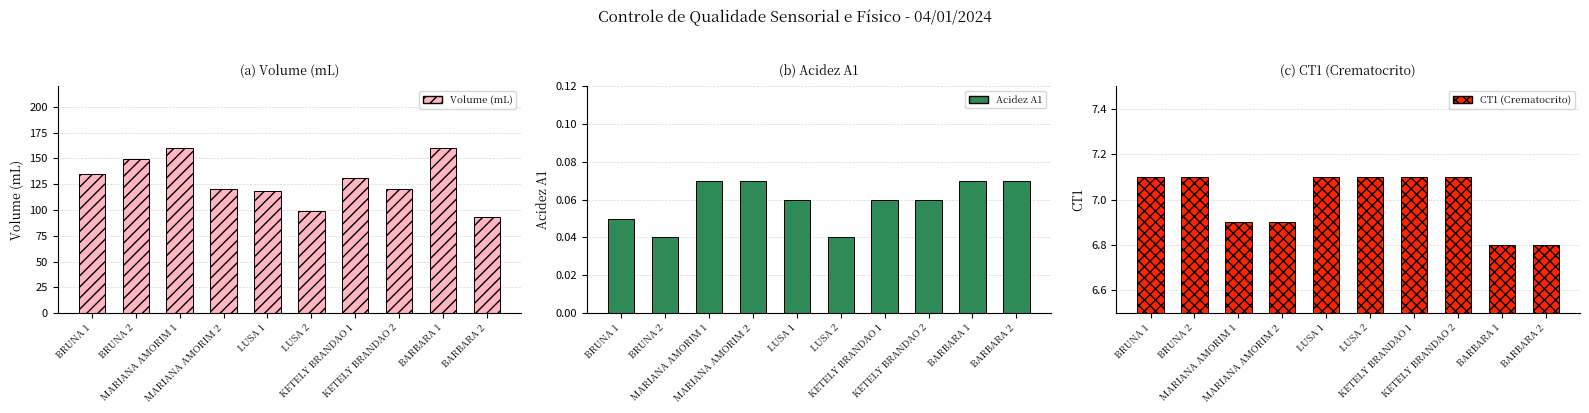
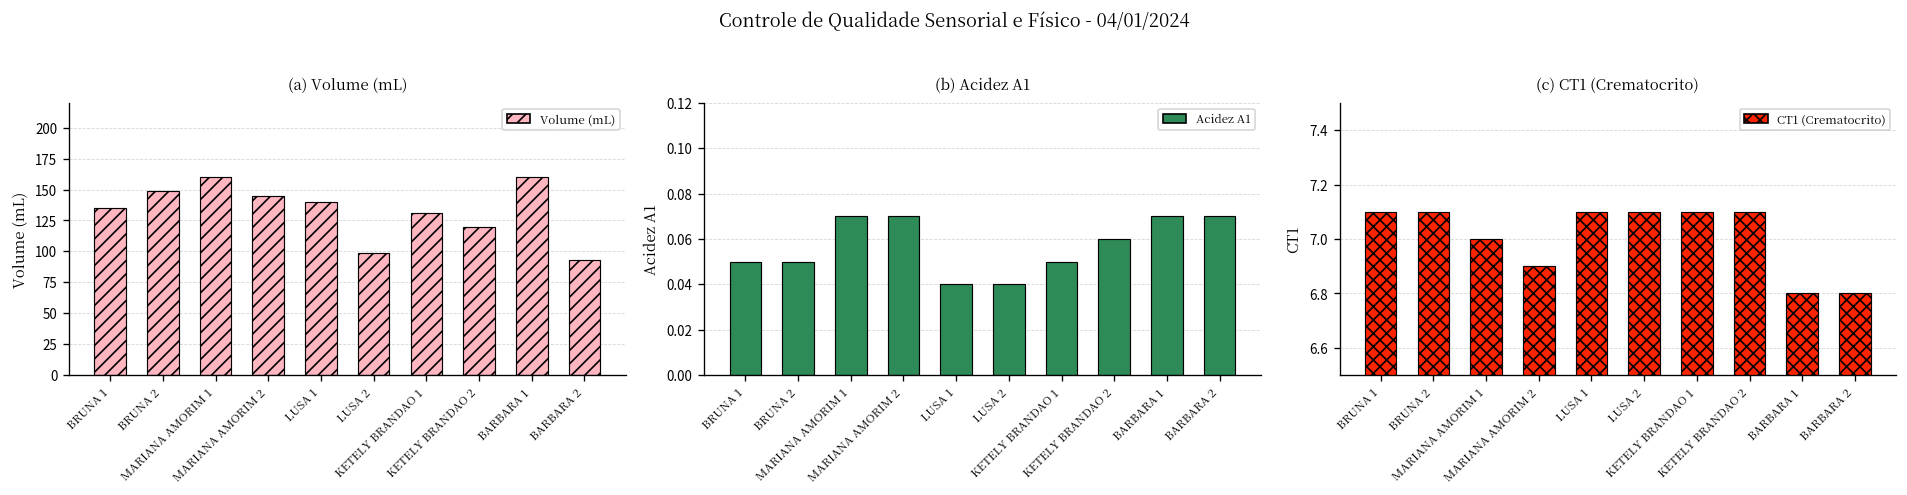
(a) Volume (mL), MARIANA AMORIM 2: 120 -> 145
(a) Volume (mL), LUSA 1: 118 -> 140
(b) Acidez A1, BRUNA 2: 0.04 -> 0.05
(b) Acidez A1, LUSA 1: 0.06 -> 0.04
(b) Acidez A1, KETELY BRANDAO 1: 0.06 -> 0.05
(c) CT1 (Crematocrito), MARIANA AMORIM 1: 6.9 -> 7.0
